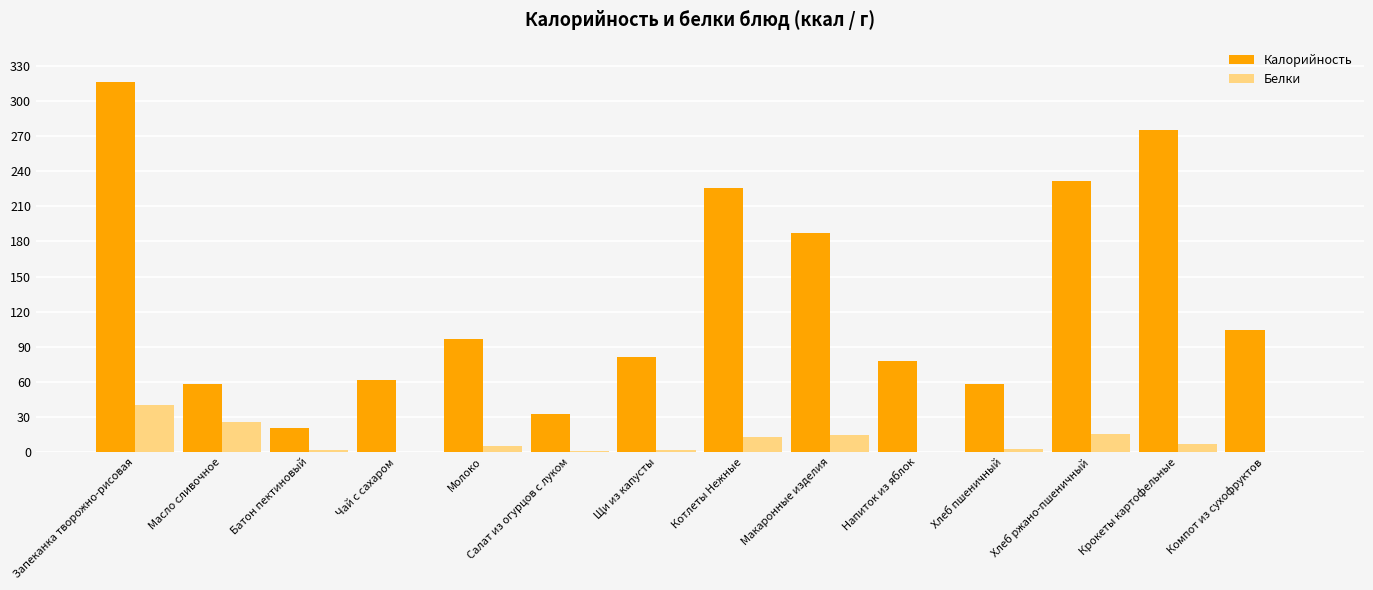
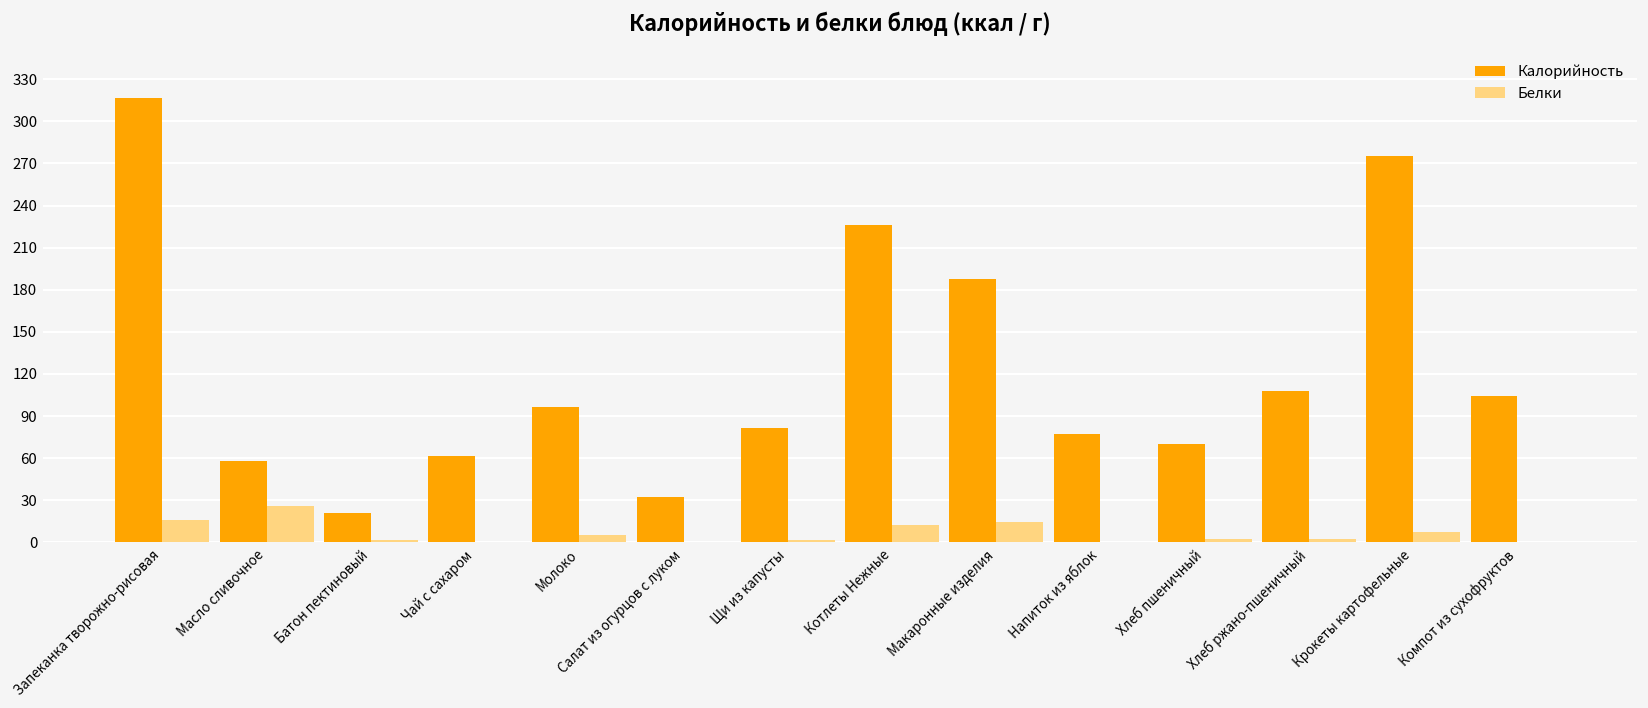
Белки, Запеканка творожно-рисовая: 41 -> 16
Калорийность, Хлеб пшеничный: 58 -> 70
Калорийность, Хлеб ржано-пшеничный: 231 -> 108
Белки, Хлеб ржано-пшеничный: 15 -> 2
